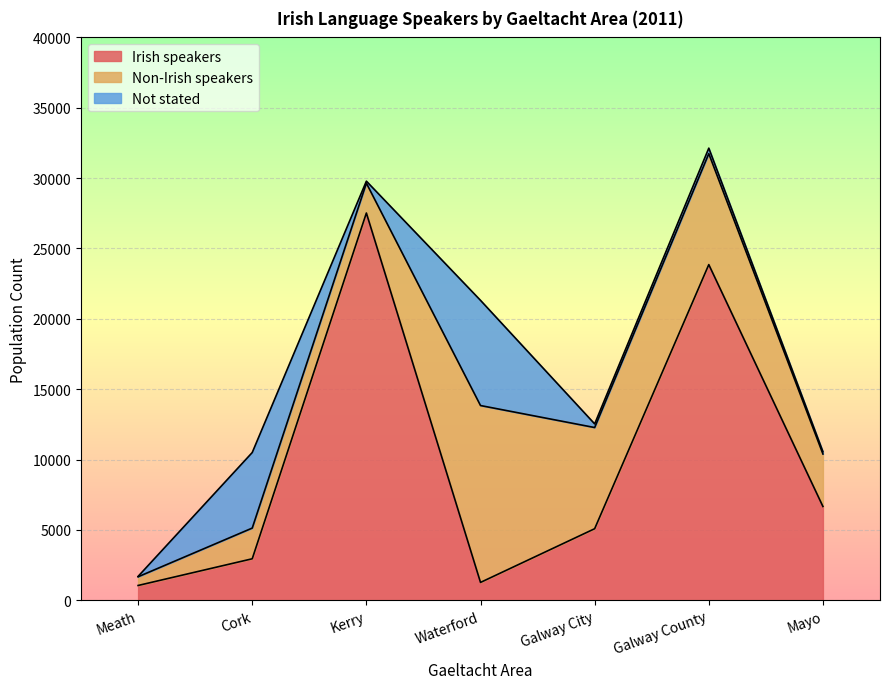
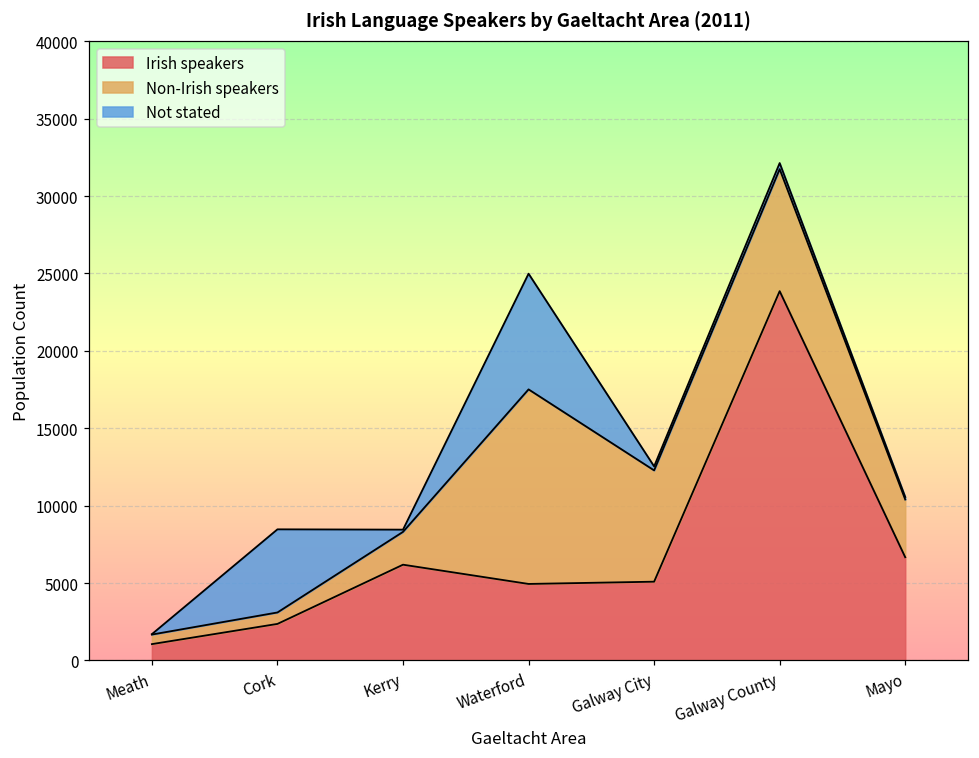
Irish speakers, Cork: 3000 -> 2400
Non-Irish speakers, Cork: 2200 -> 700
Irish speakers, Kerry: 27500 -> 6200
Irish speakers, Waterford: 1300 -> 4900
